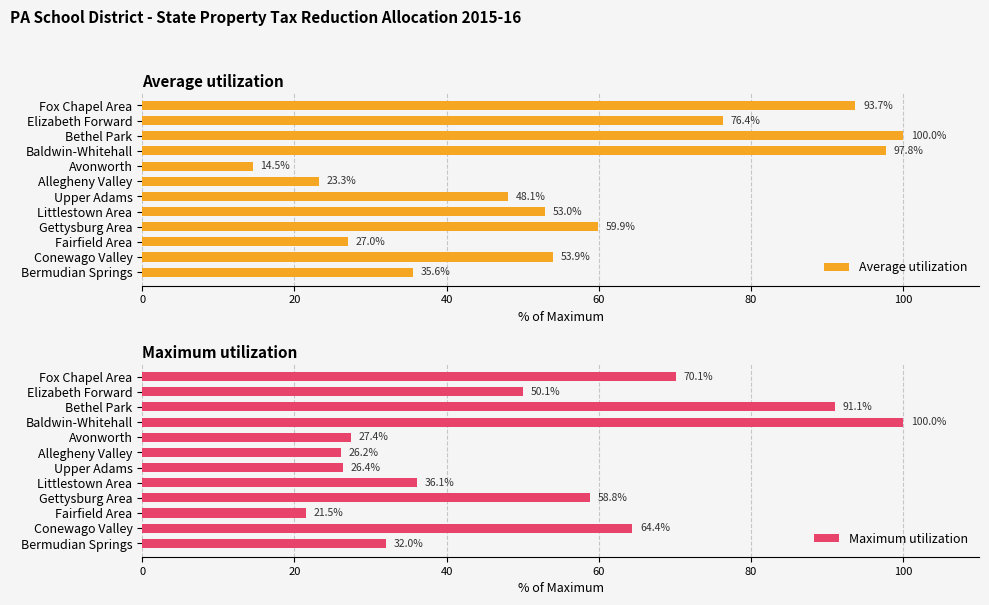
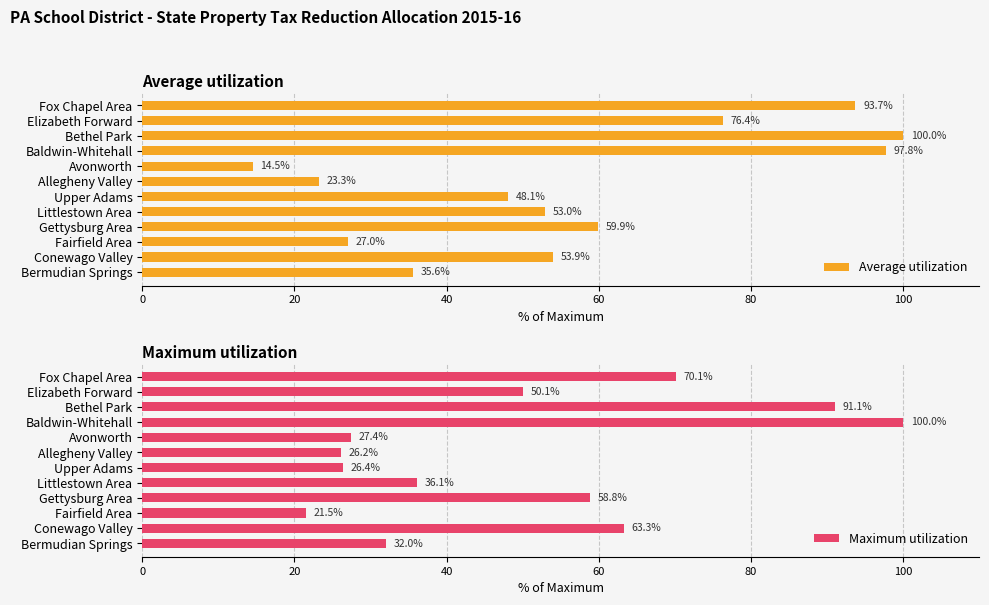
Maximum utilization, Conewago Valley: 64.4% -> 63.3%
